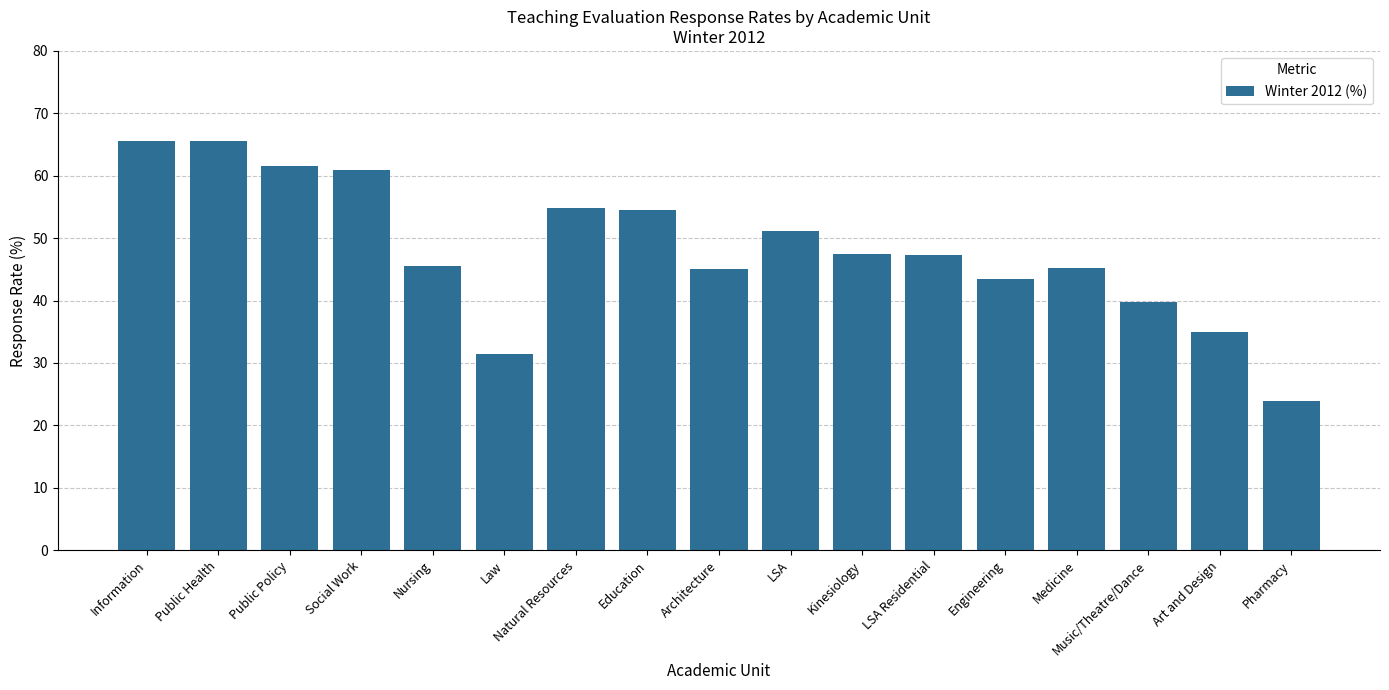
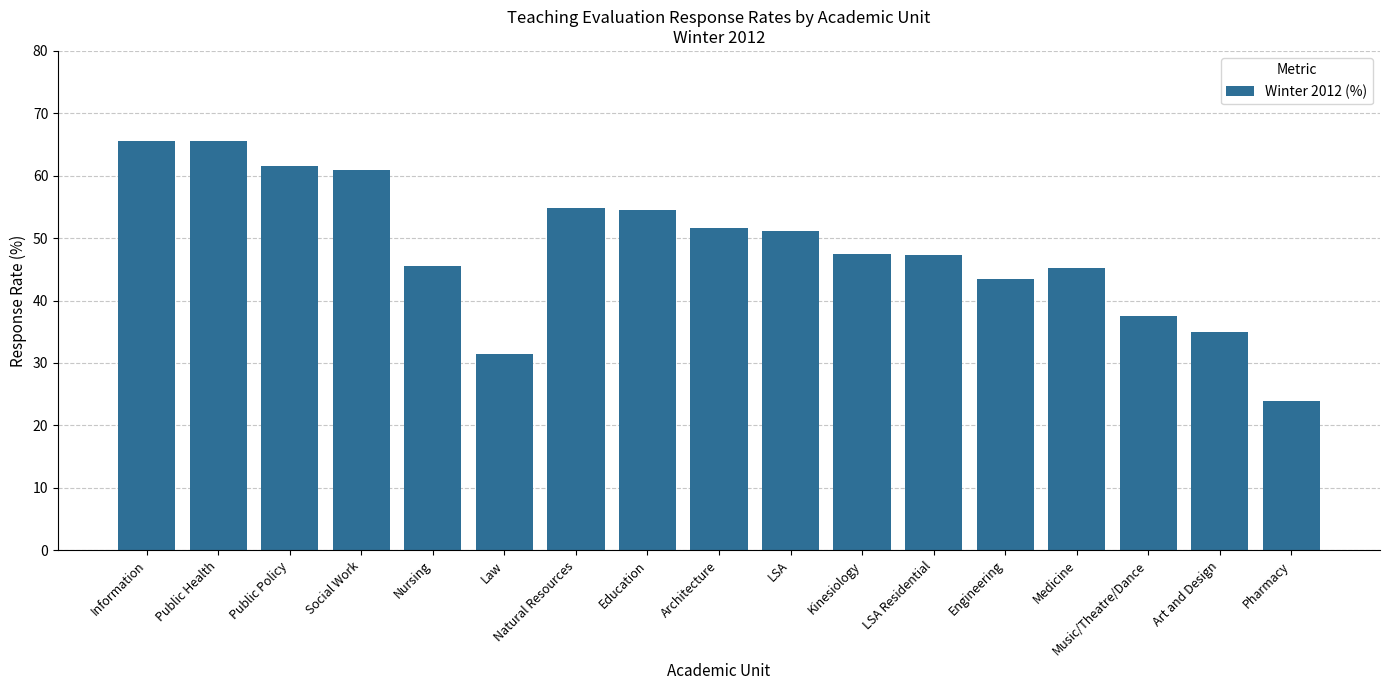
Architecture: 45 -> 52
Music/Theatre/Dance: 40 -> 38
